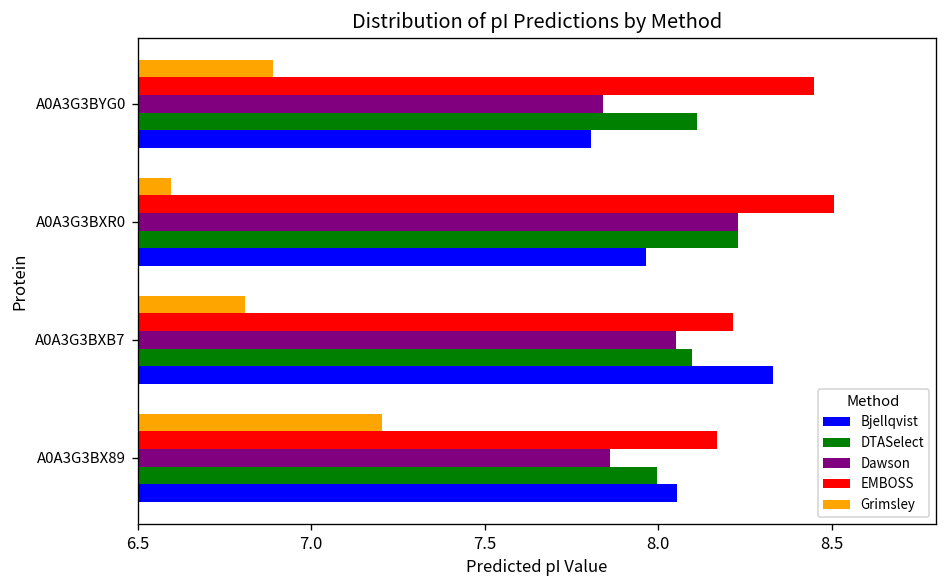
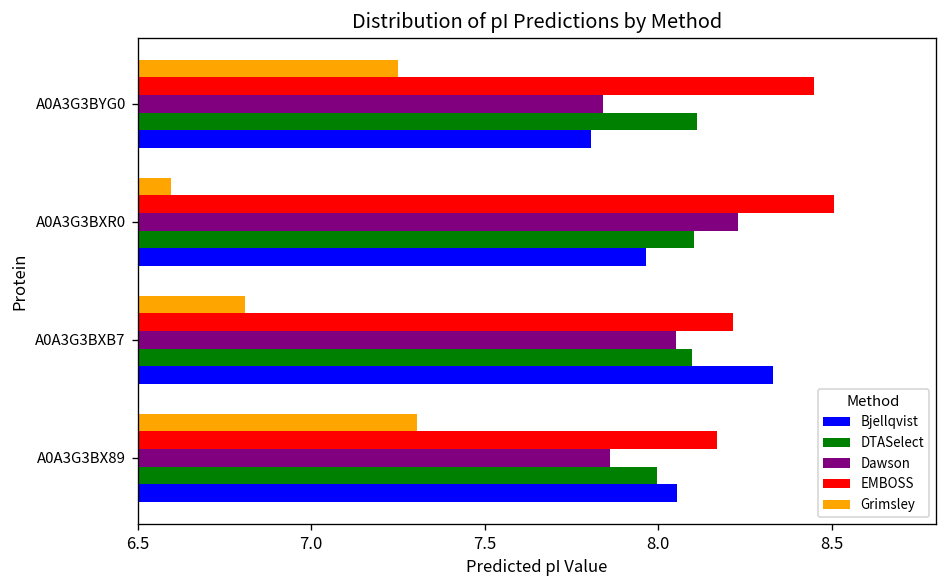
Grimsley, A0A3G3BYG0: 6.89 -> 7.25
DTASelect, A0A3G3BXR0: 8.23 -> 8.10
Grimsley, A0A3G3BX89: 7.21 -> 7.31
